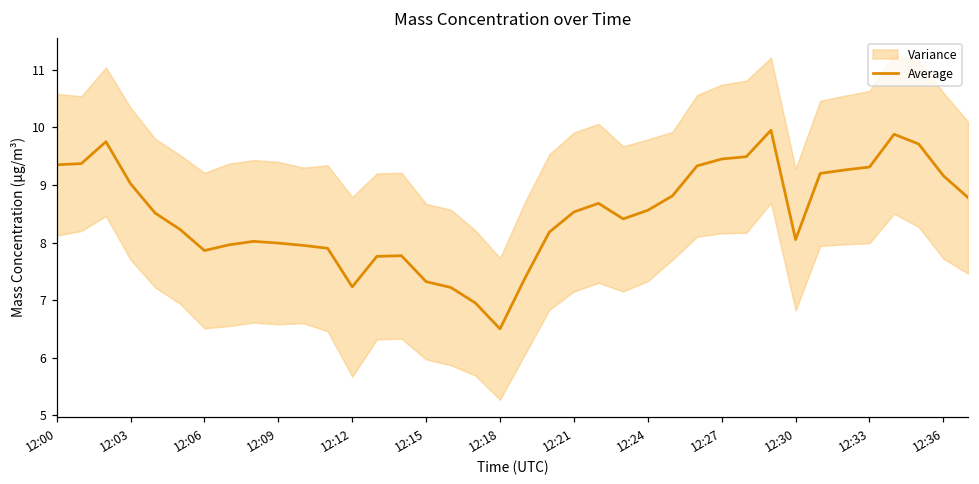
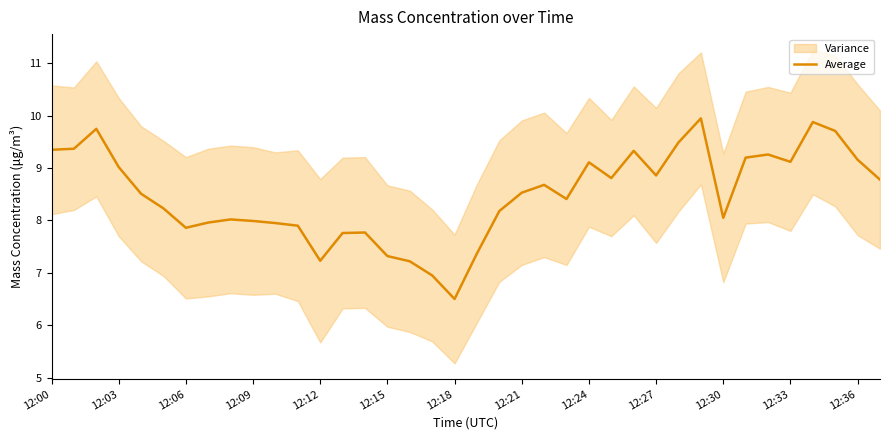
Average, 12:24: 8.6 -> 9.1
Average, 12:27: 9.5 -> 8.9
Average, 12:33: 9.3 -> 9.1
